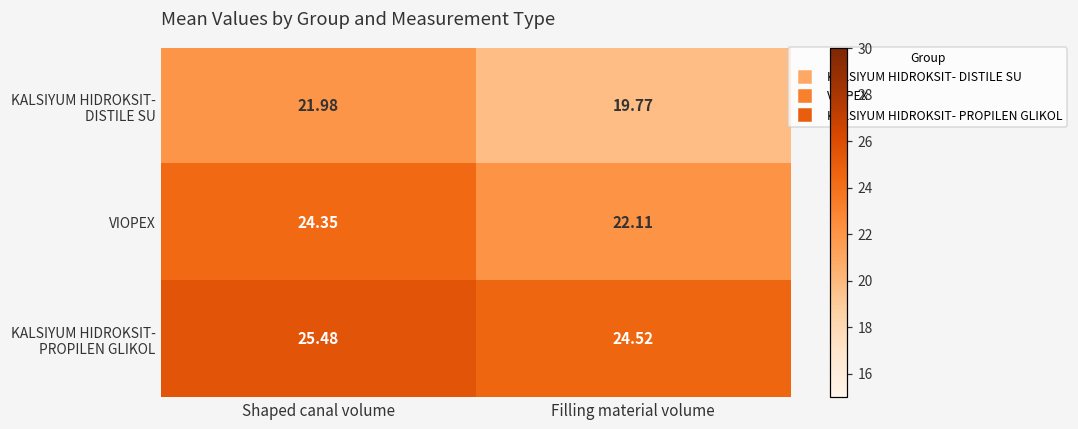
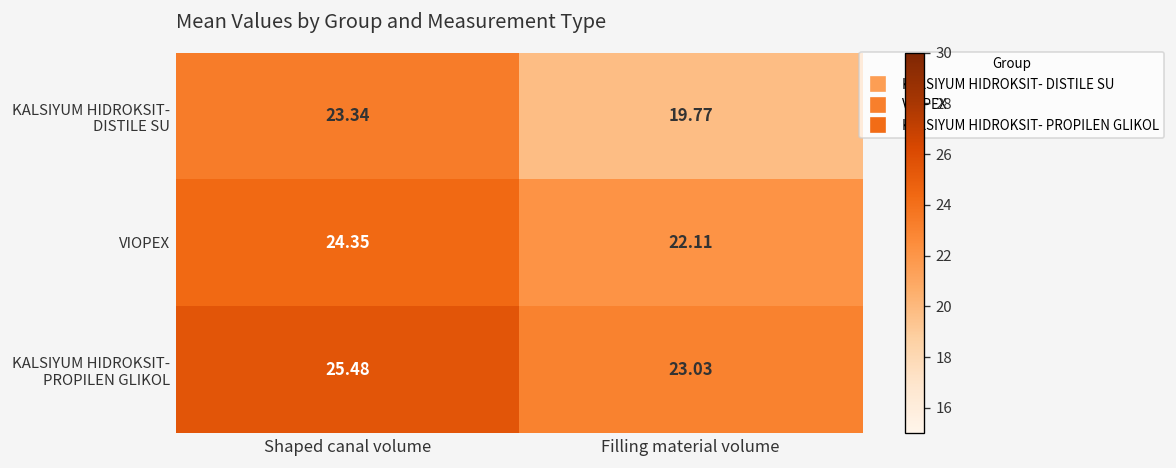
KALSIYUM HIDROKSIT- DISTILE SU, Shaped canal volume: 21.98 -> 23.34
KALSIYUM HIDROKSIT- PROPILEN GLIKOL, Filling material volume: 24.52 -> 23.03
